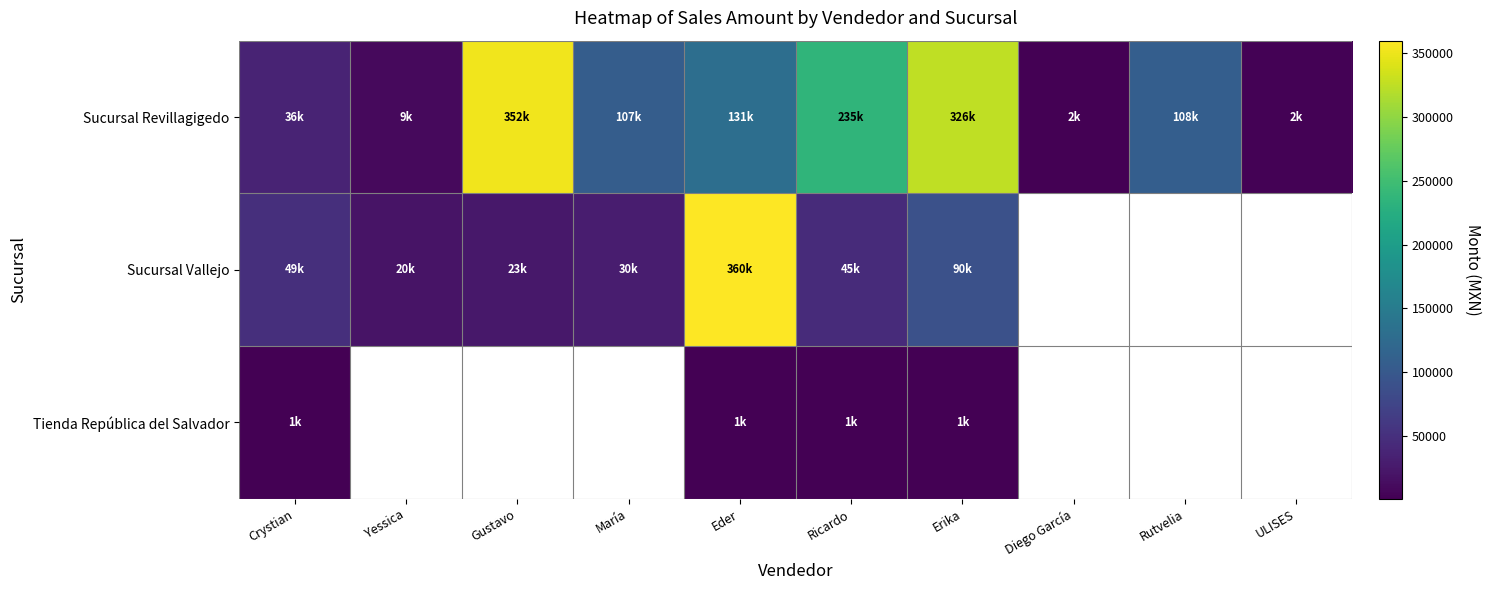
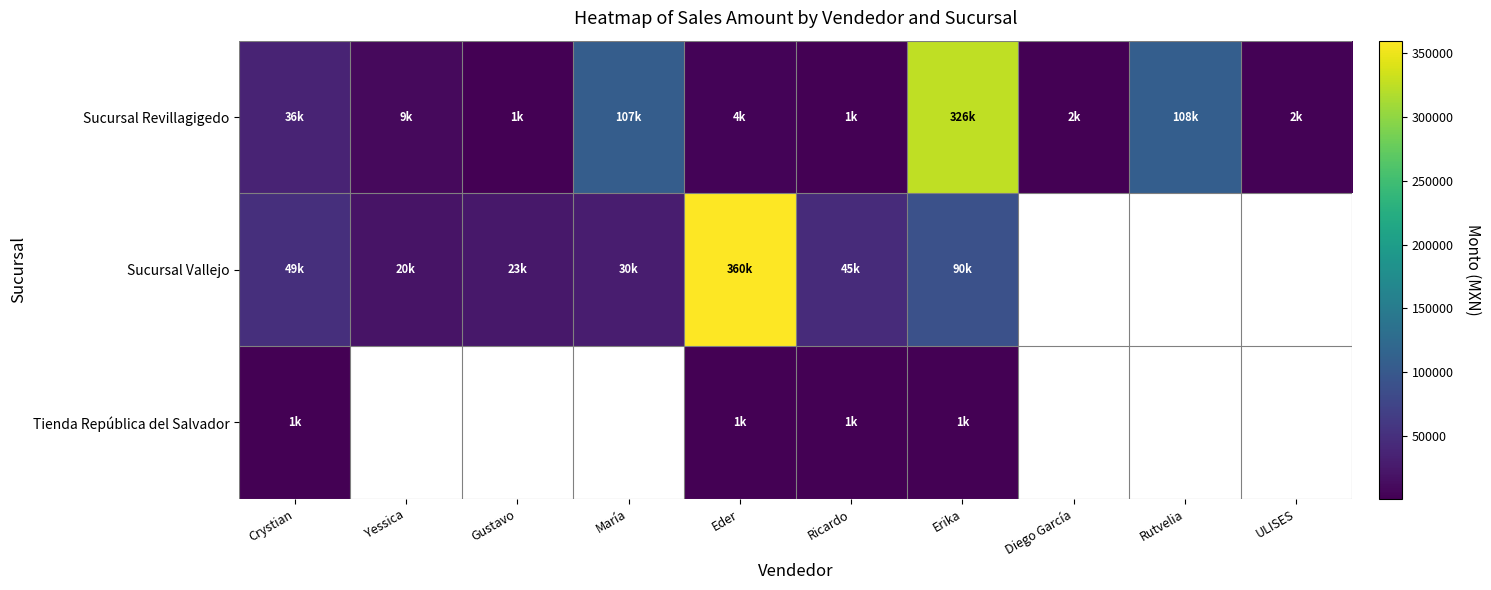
Sucursal Revillagigedo, Gustavo: 352k -> 1k
Sucursal Revillagigedo, Eder: 131k -> 4k
Sucursal Revillagigedo, Ricardo: 235k -> 1k
